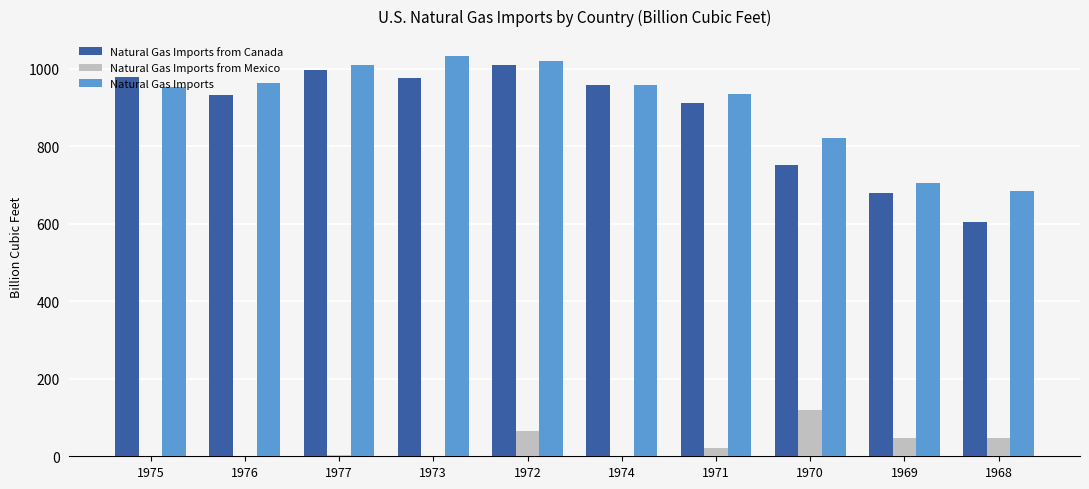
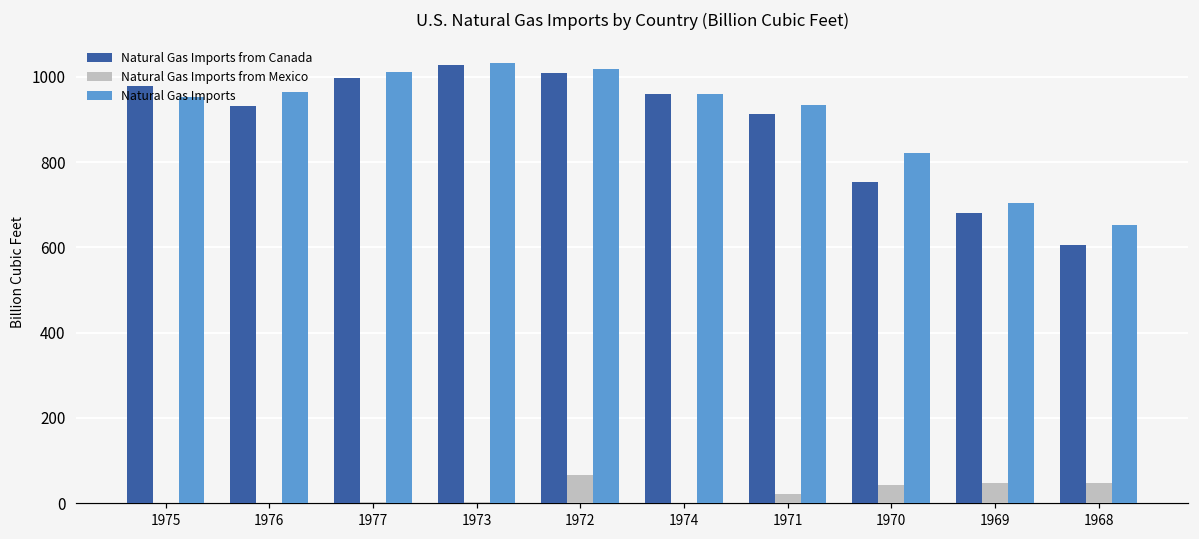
Natural Gas Imports from Canada, 1973: 980 -> 1030
Natural Gas Imports from Mexico, 1970: 120 -> 40
Natural Gas Imports, 1968: 680 -> 650
